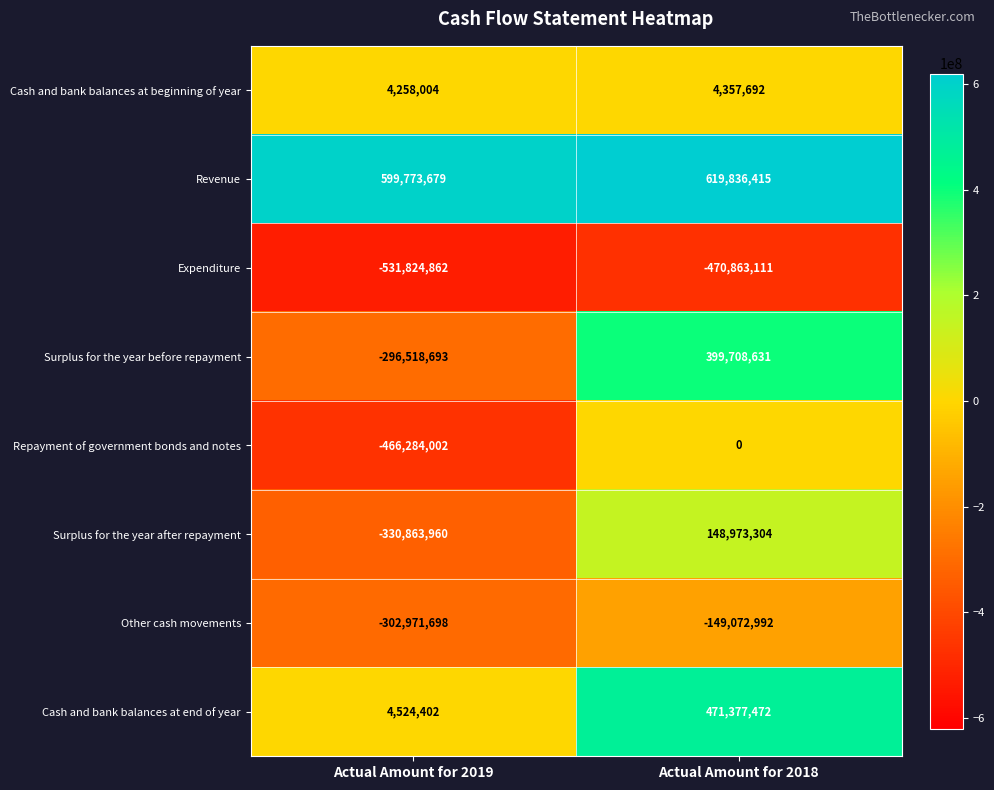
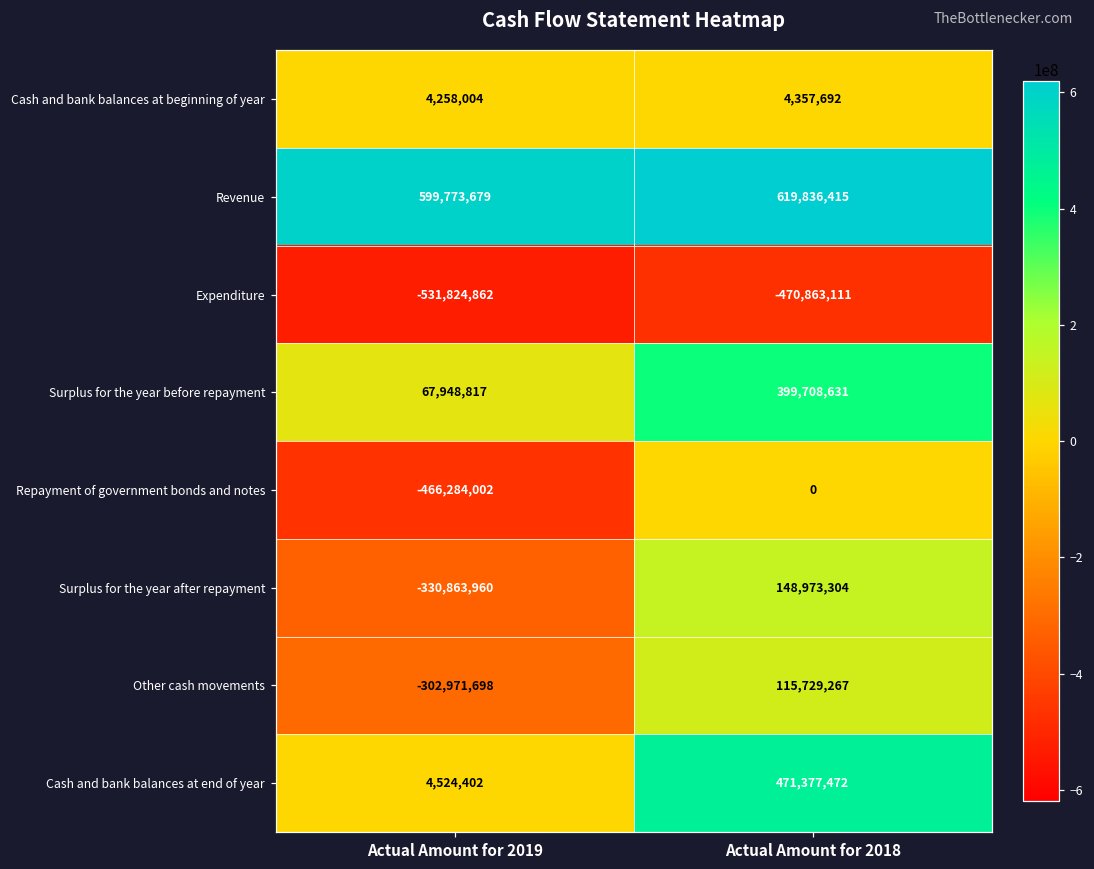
Surplus for the year before repayment, Actual Amount for 2019: -296,518,693 -> 67,948,817
Other cash movements, Actual Amount for 2018: -149,072,992 -> 115,729,267
